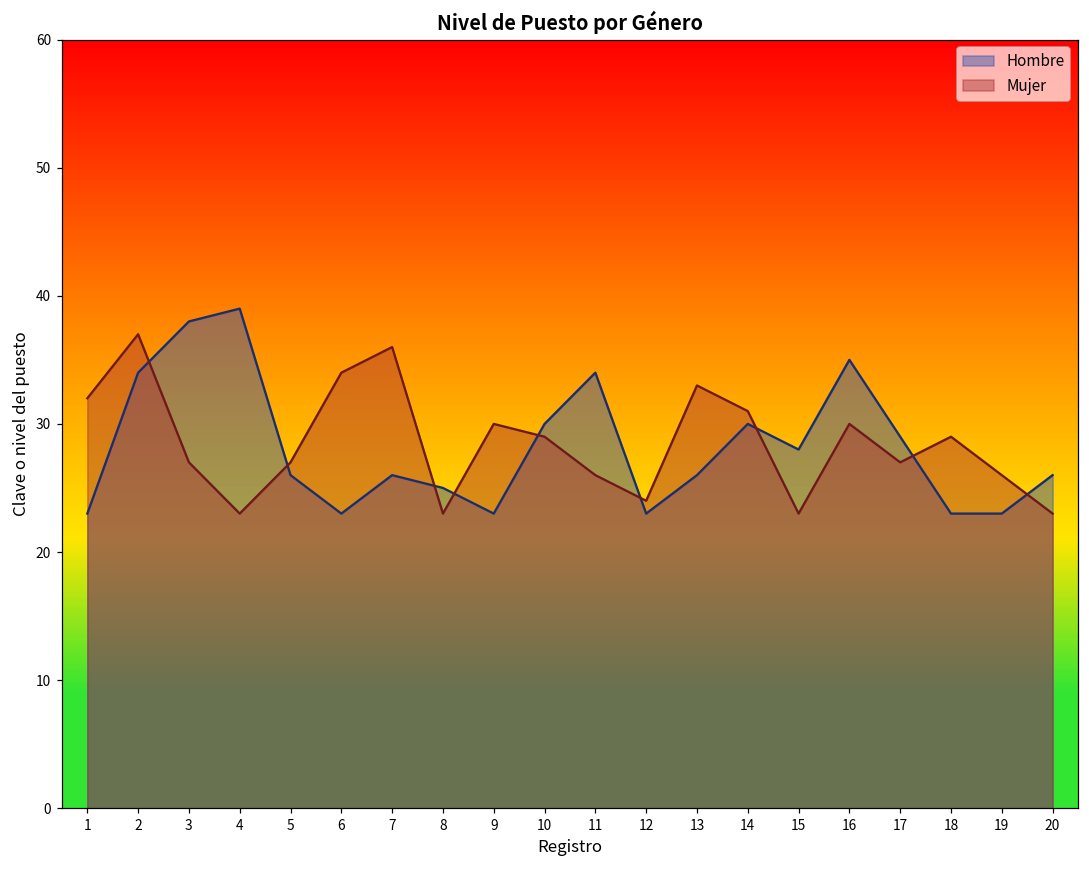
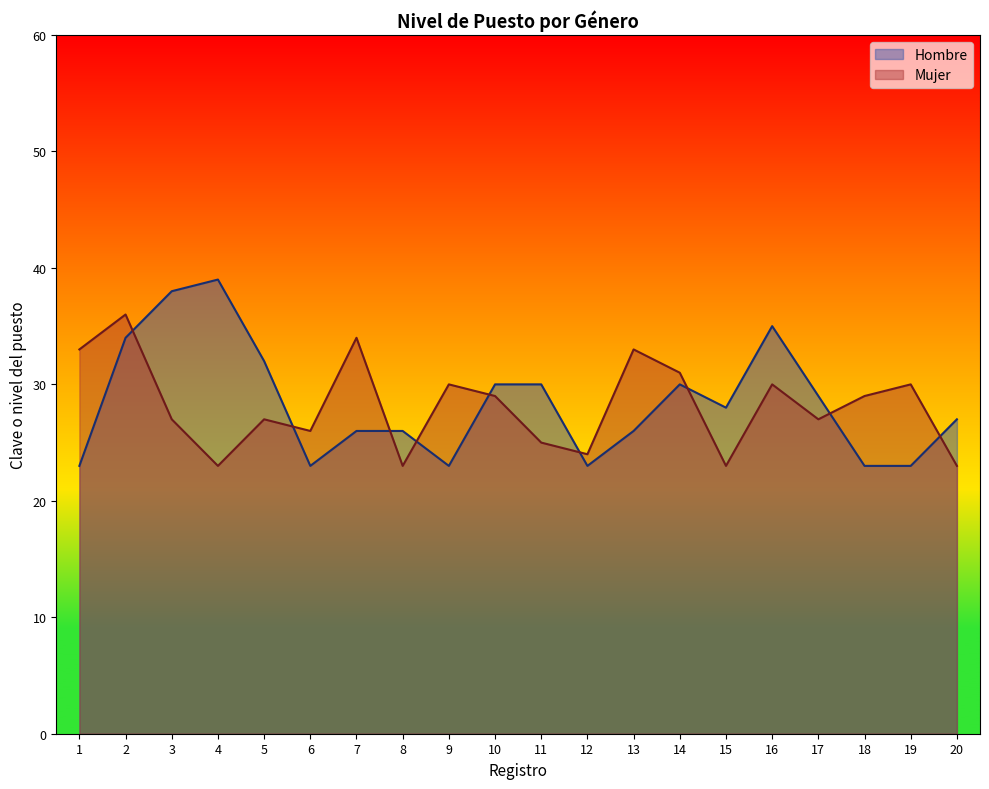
Mujer, 1: 32 -> 33
Mujer, 2: 37 -> 36
Hombre, 5: 26 -> 32
Mujer, 6: 34 -> 26
Mujer, 7: 36 -> 34
Hombre, 8: 25 -> 26
Hombre, 11: 34 -> 30
Mujer, 11: 26 -> 25
Mujer, 19: 26 -> 30
Hombre, 20: 26 -> 27
